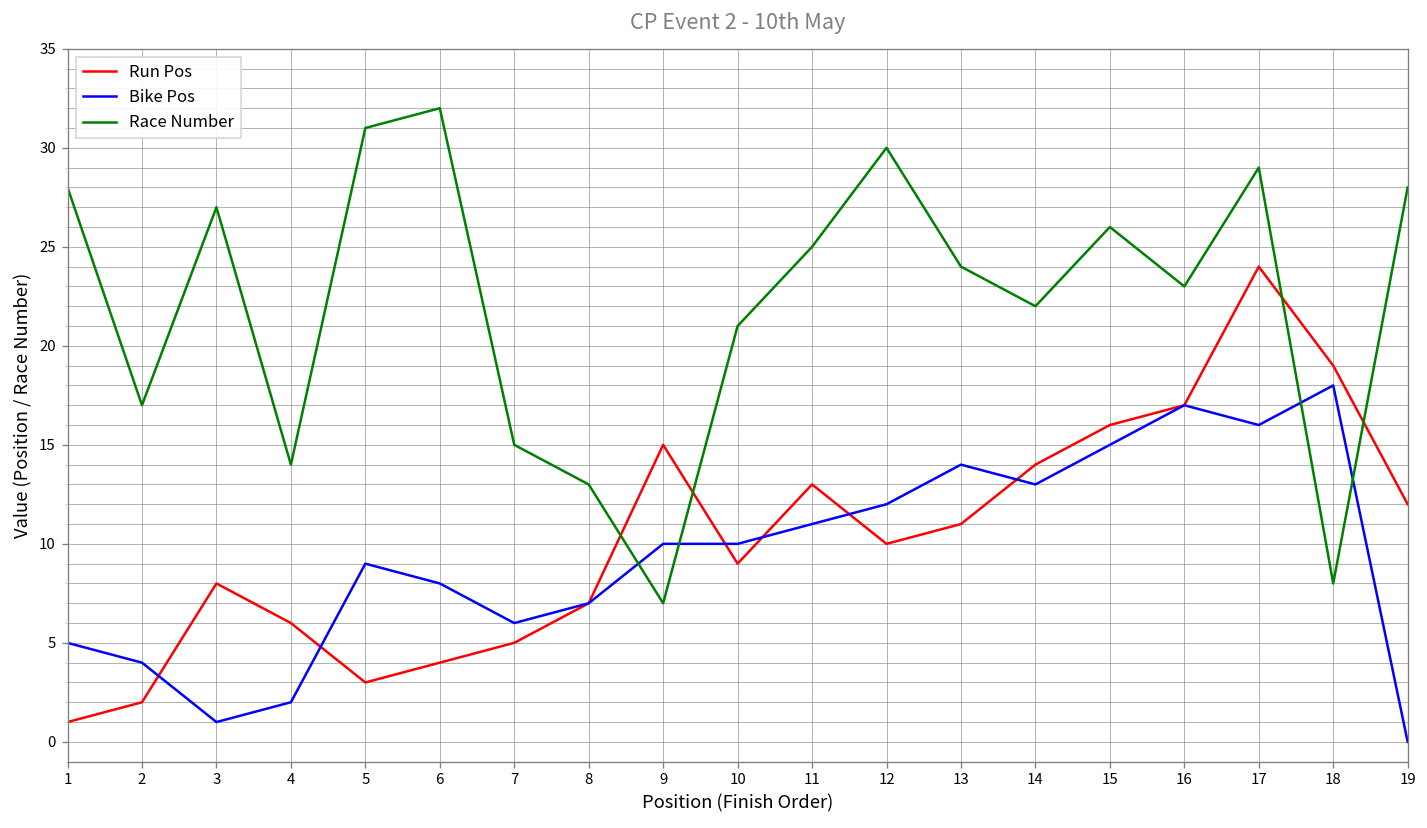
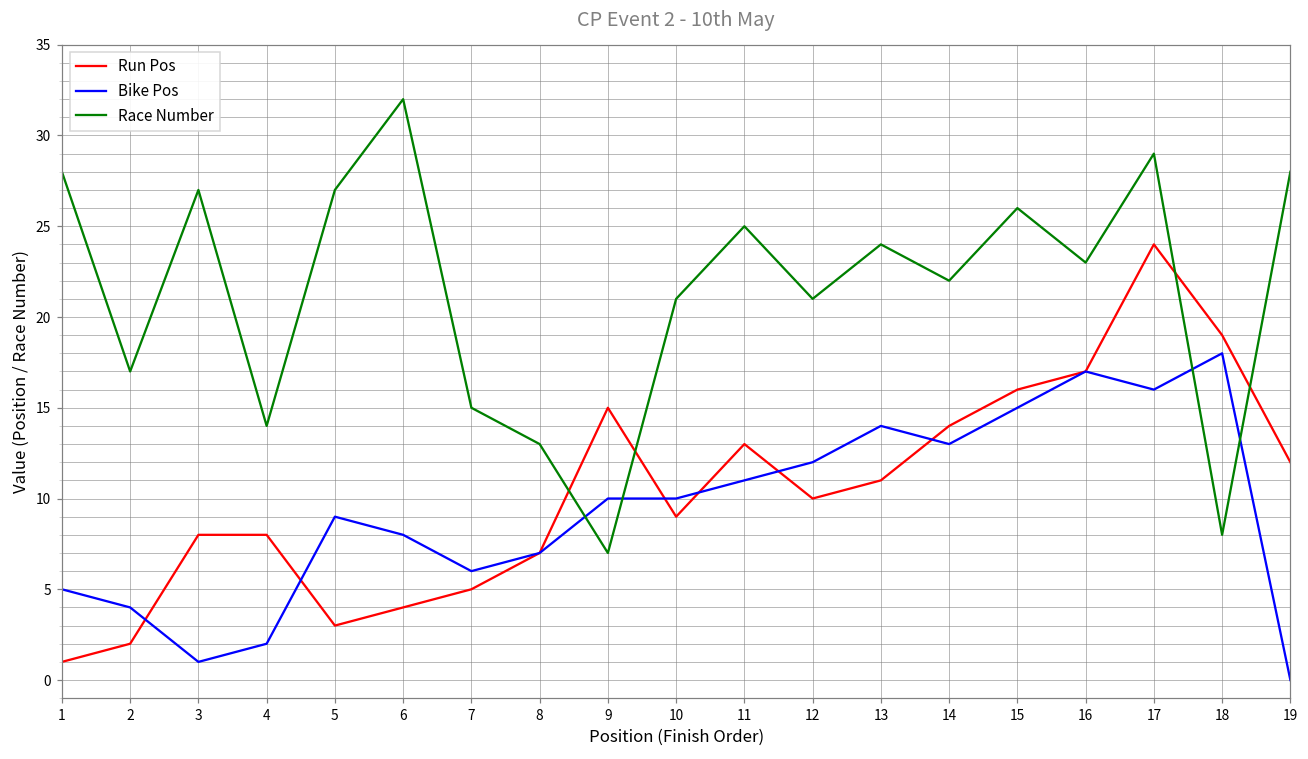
Run Pos, 4: 6 -> 8
Race Number, 5: 31 -> 27
Race Number, 12: 30 -> 21
